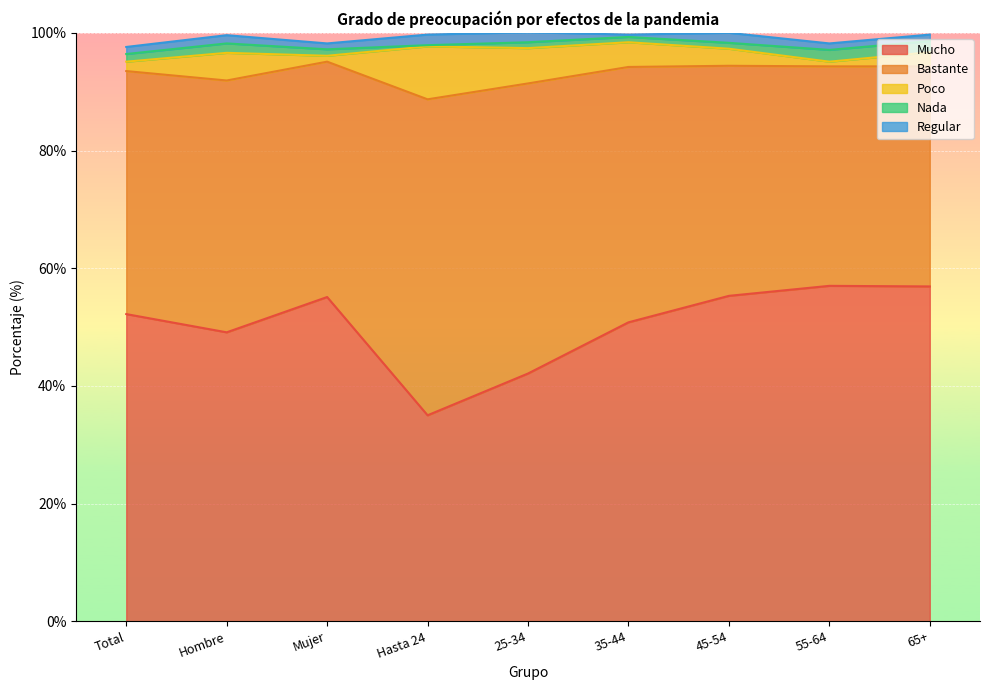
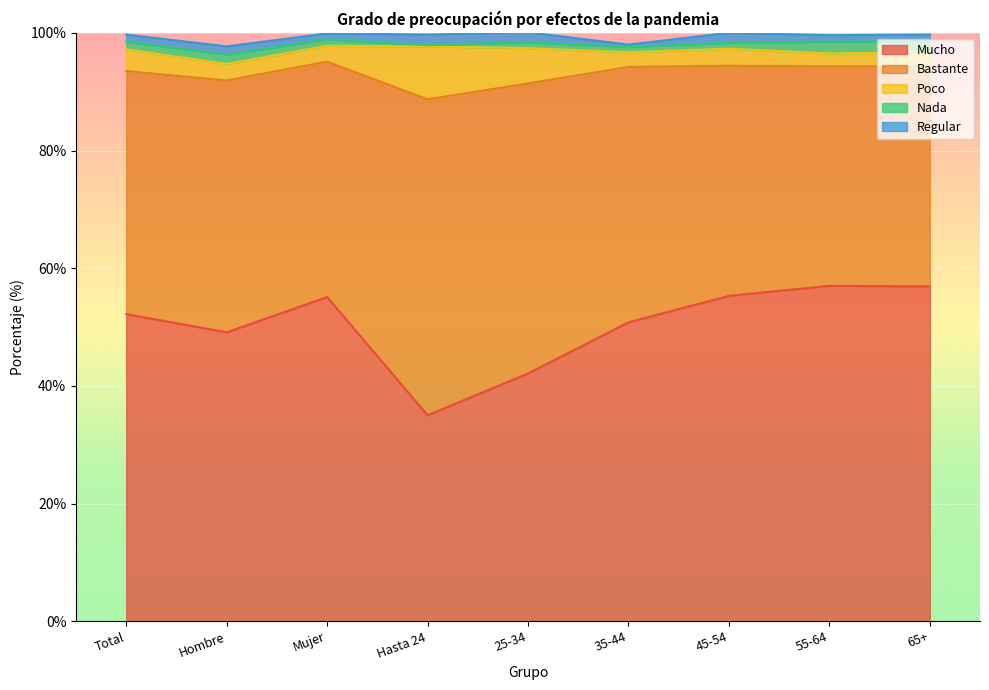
Poco, Total: 2% -> 4%
Poco, Hombre: 5% -> 3%
Poco, Mujer: 1% -> 3%
Poco, 35-44: 4% -> 3%
Poco, 55-64: 1% -> 2%
